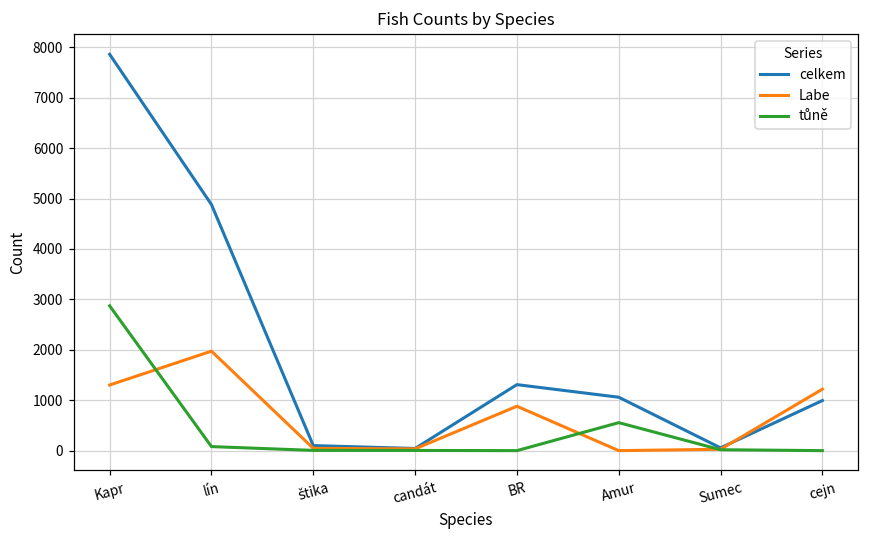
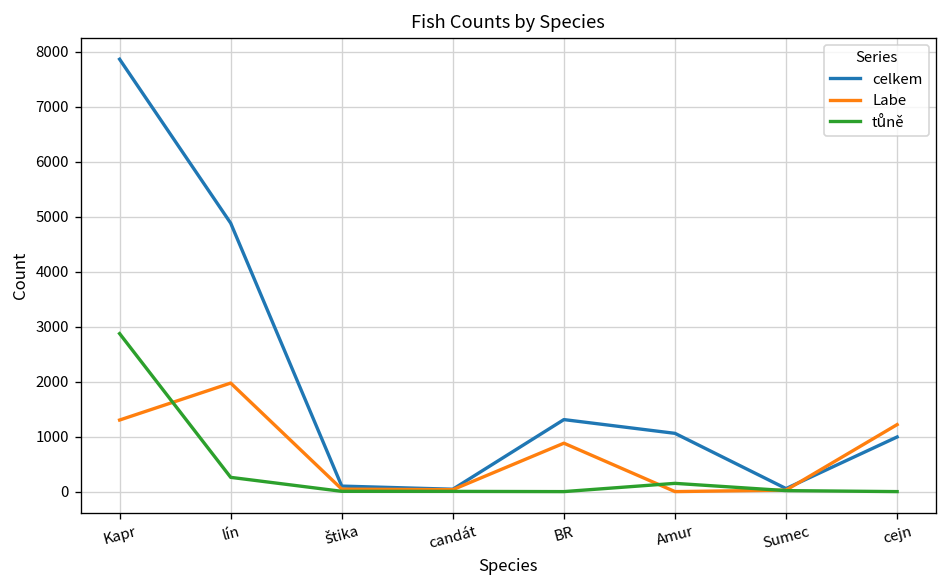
tůně, lín: 100 -> 300
tůně, Amur: 600 -> 200
